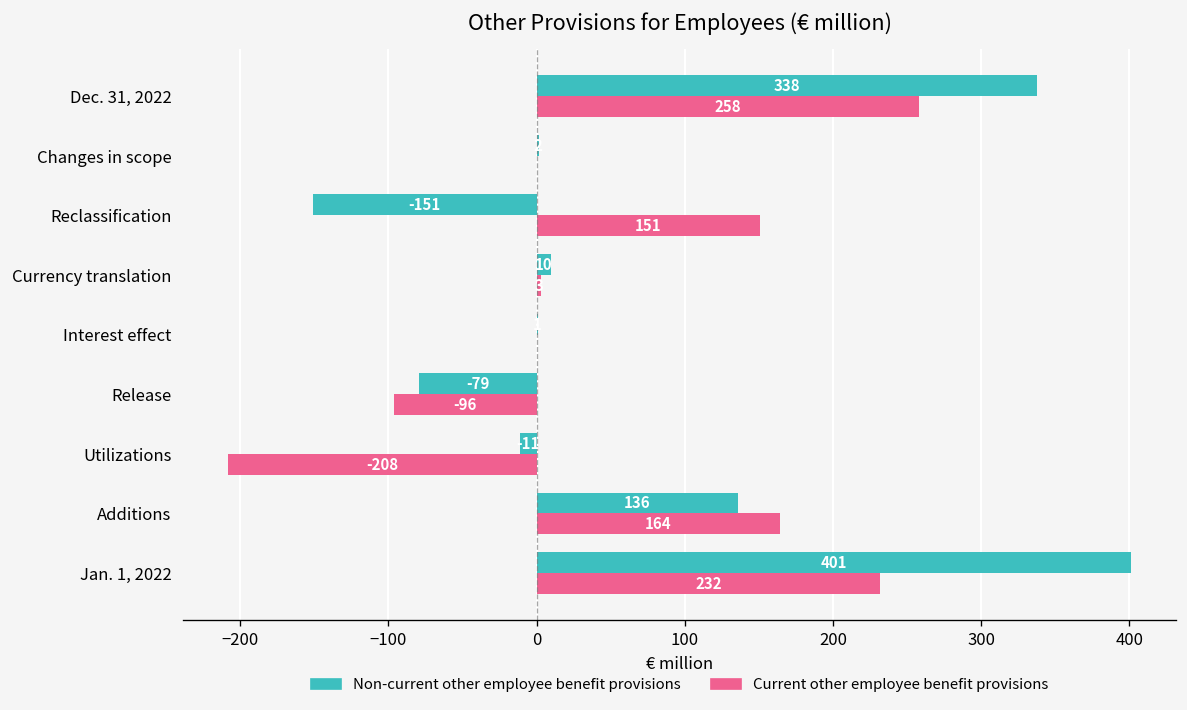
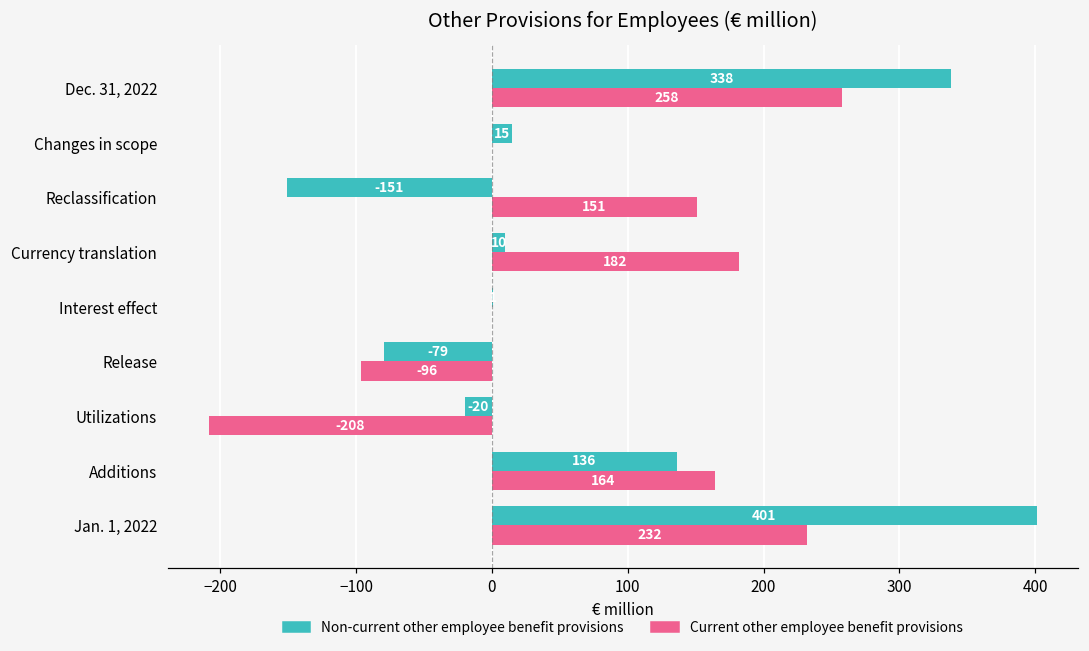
Non-current other employee benefit provisions, Changes in scope: 2 -> 15
Current other employee benefit provisions, Currency translation: 3 -> 182
Non-current other employee benefit provisions, Utilizations: -11 -> -20
